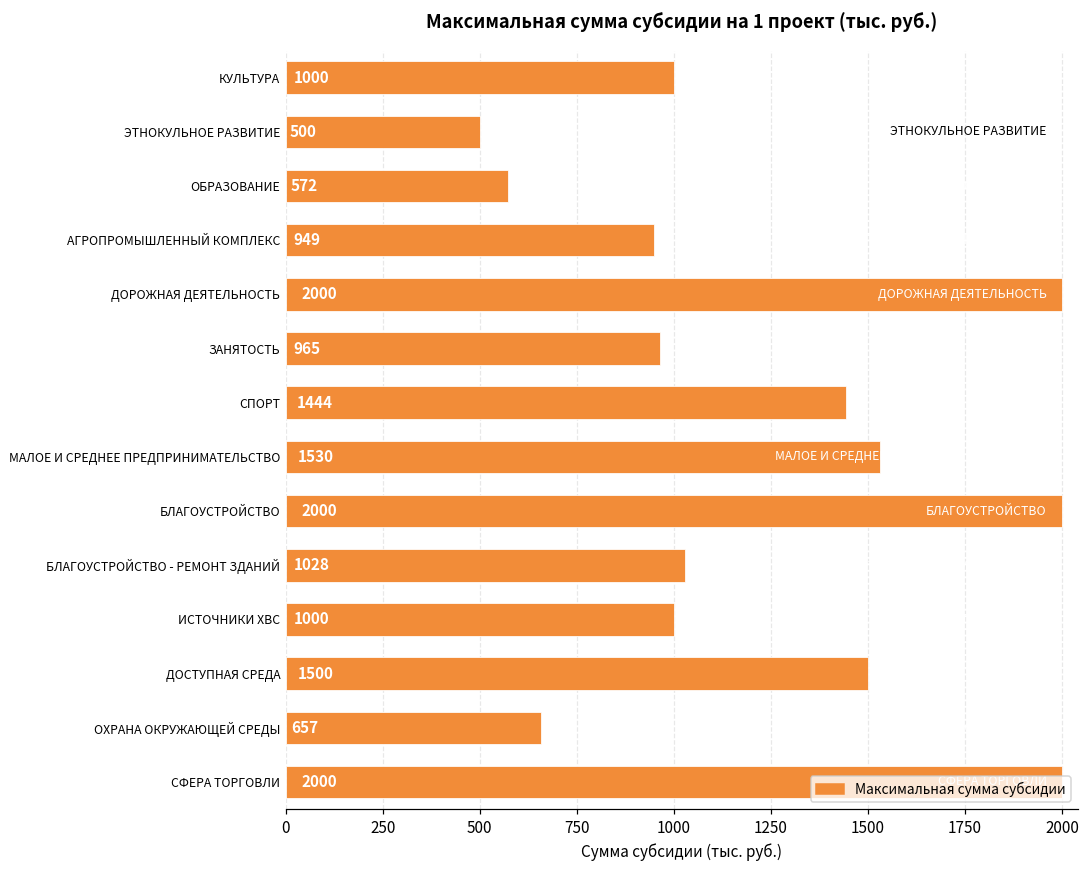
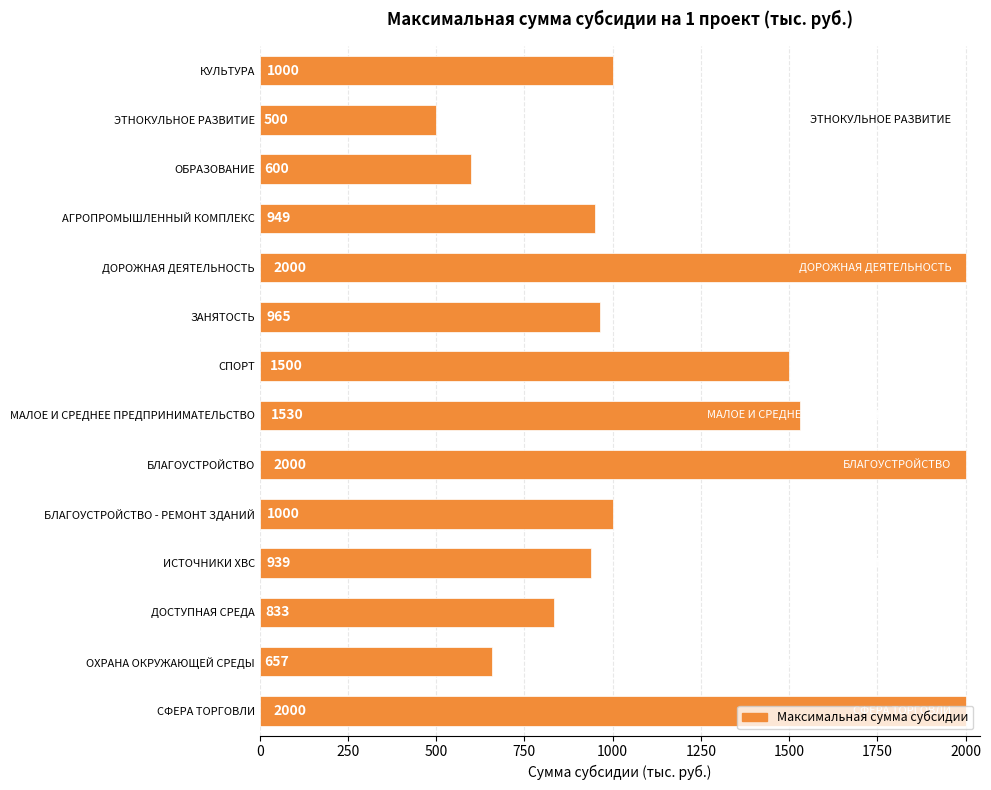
ОБРАЗОВАНИЕ: 572 -> 600
СПОРТ: 1444 -> 1500
БЛАГОУСТРОЙСТВО - РЕМОНТ ЗДАНИЙ: 1028 -> 1000
ИСТОЧНИКИ ХВС: 1000 -> 939
ДОСТУПНАЯ СРЕДА: 1500 -> 833
